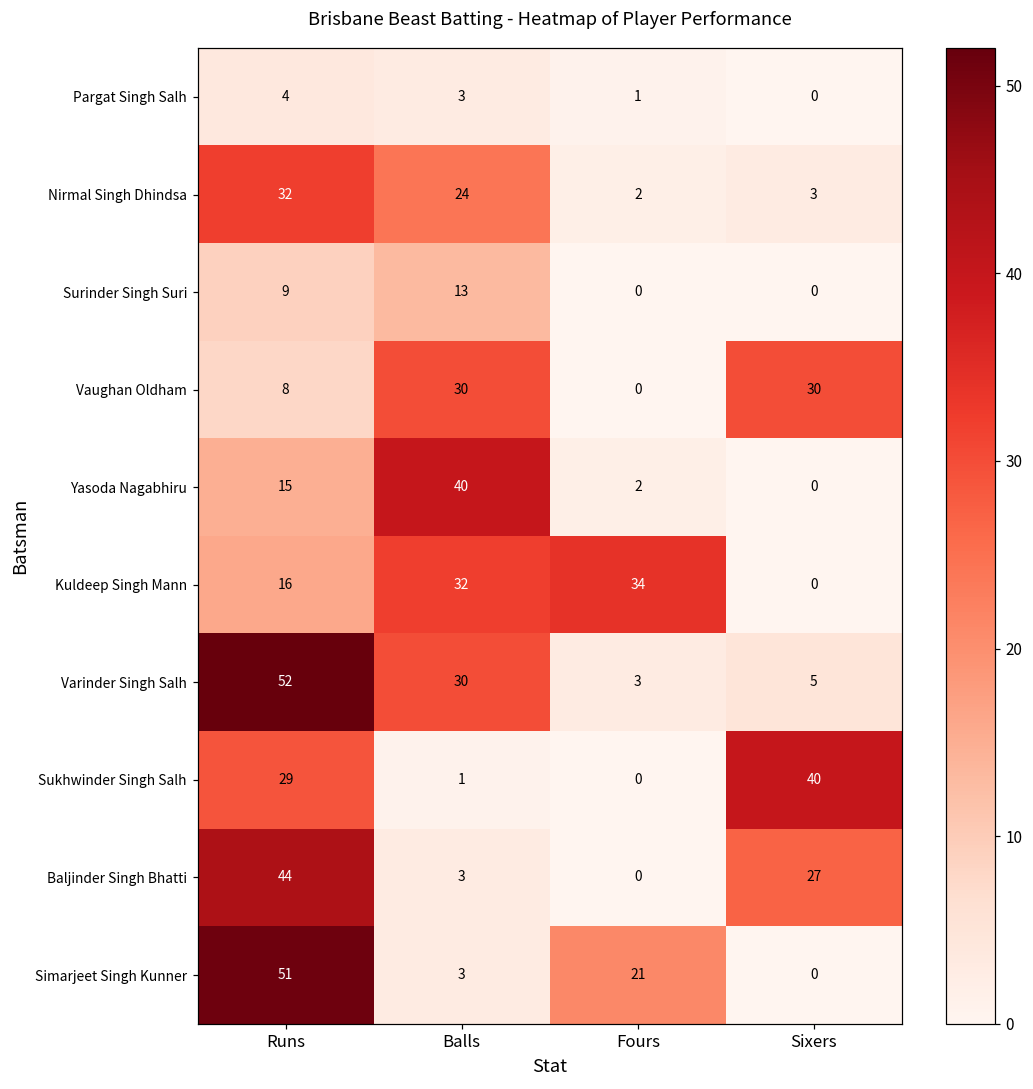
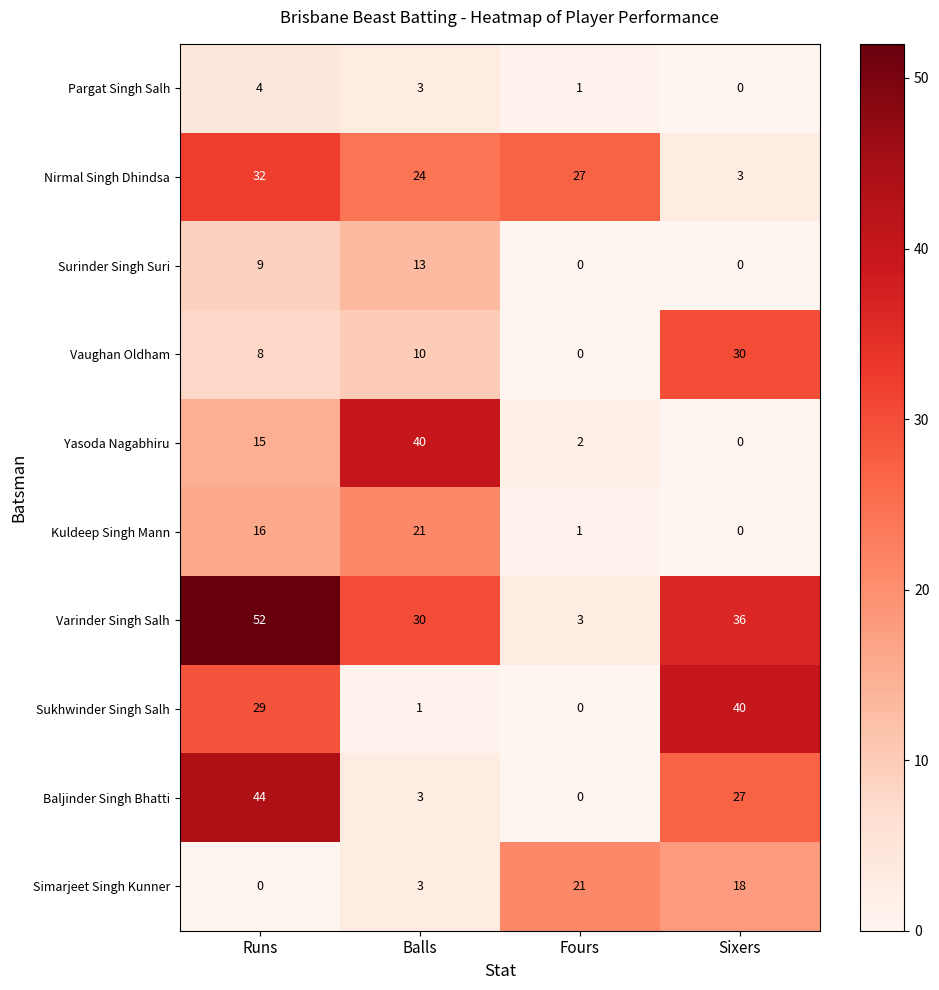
Nirmal Singh Dhindsa, Fours: 2 -> 27
Vaughan Oldham, Balls: 30 -> 10
Kuldeep Singh Mann, Balls: 32 -> 21
Kuldeep Singh Mann, Fours: 34 -> 1
Varinder Singh Salh, Sixers: 5 -> 36
Simarjeet Singh Kunner, Runs: 51 -> 0
Simarjeet Singh Kunner, Sixers: 0 -> 18
